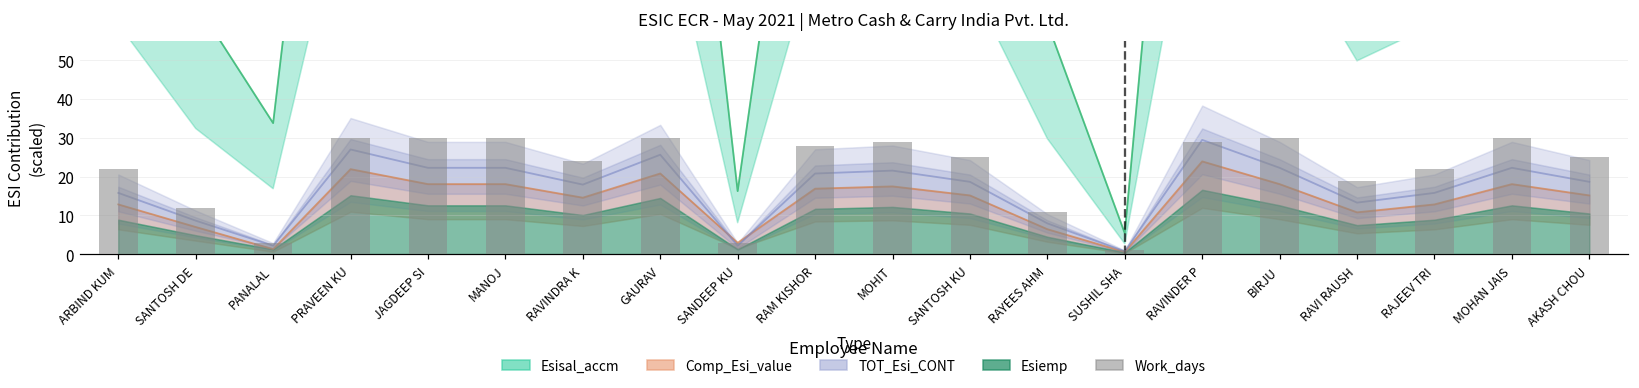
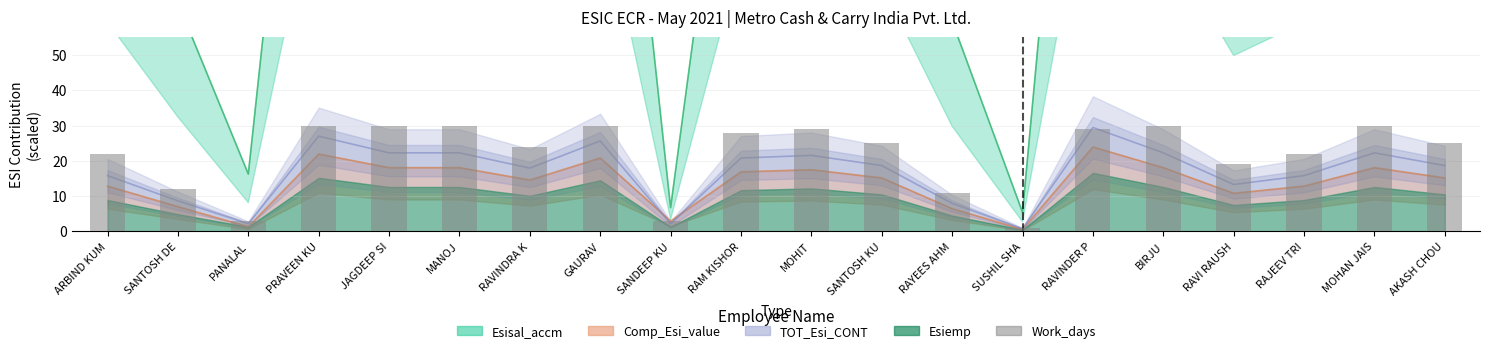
Esisal_accm, PANALAL: 34 -> 16
Esisal_accm, SANDEEP KU: 16 -> 7
